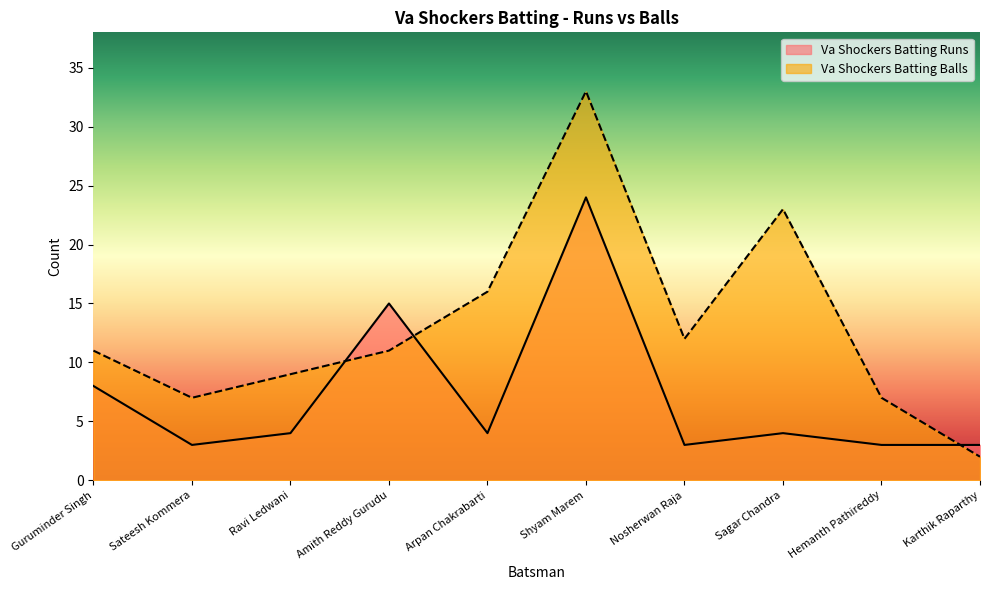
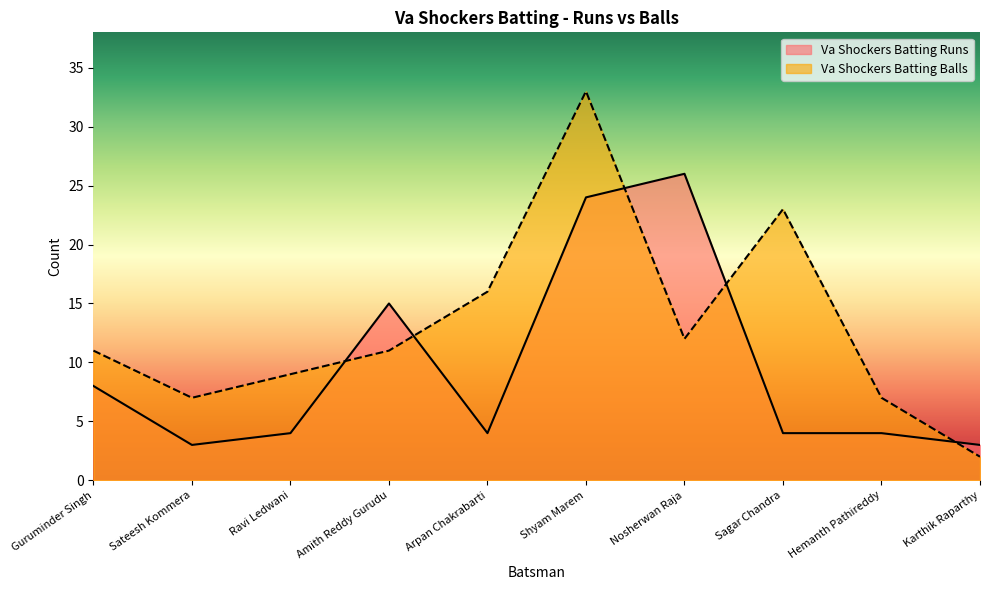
Va Shockers Batting Runs, Nosherwan Raja: 3 -> 26
Va Shockers Batting Runs, Hemanth Pathireddy: 3 -> 4
